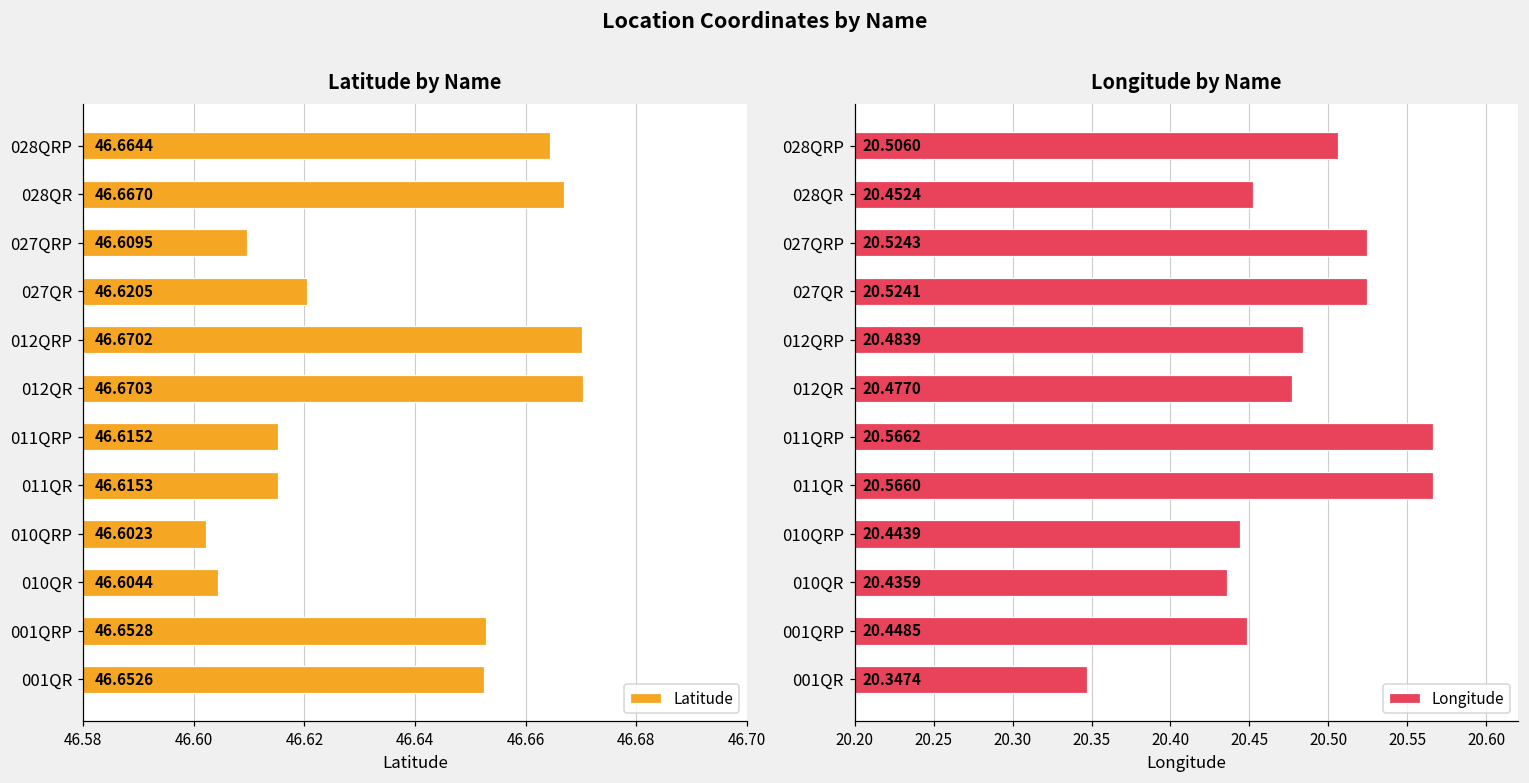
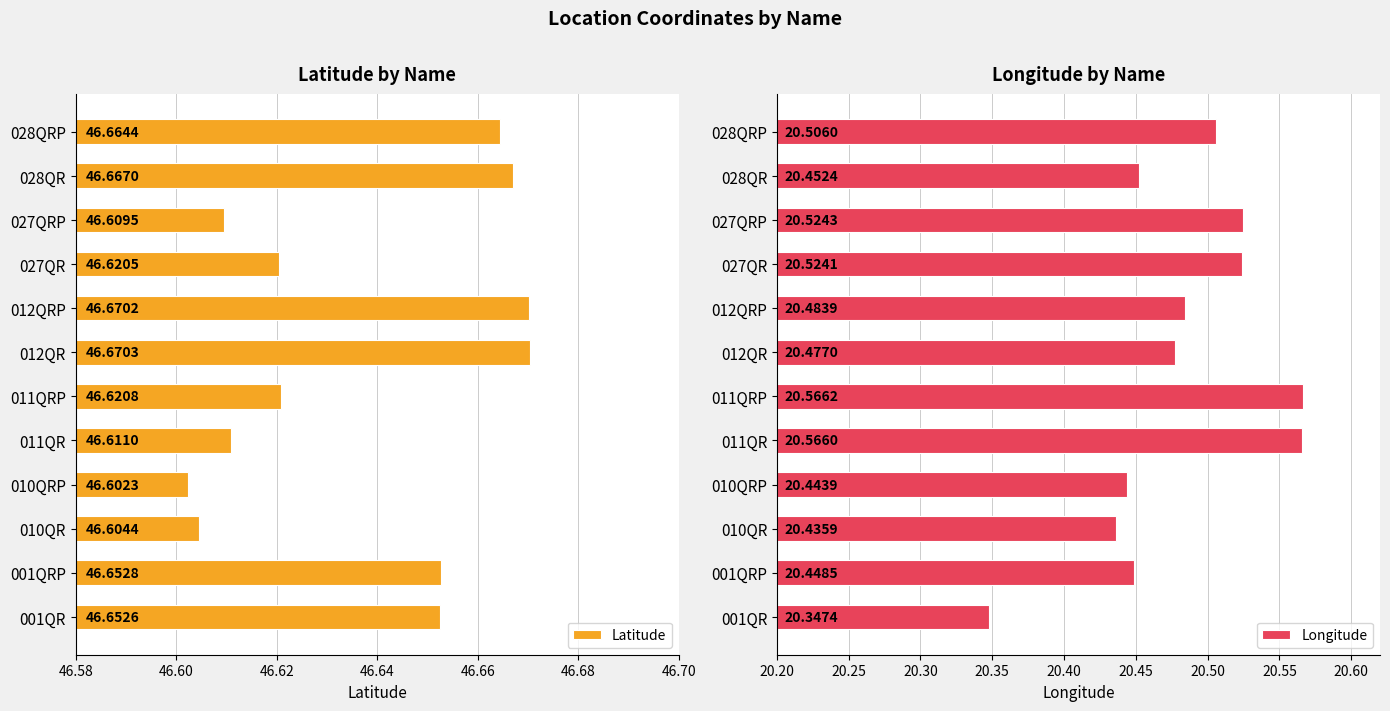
Latitude by Name, 011QRP: 46.6152 -> 46.6208
Latitude by Name, 011QR: 46.6153 -> 46.6110
